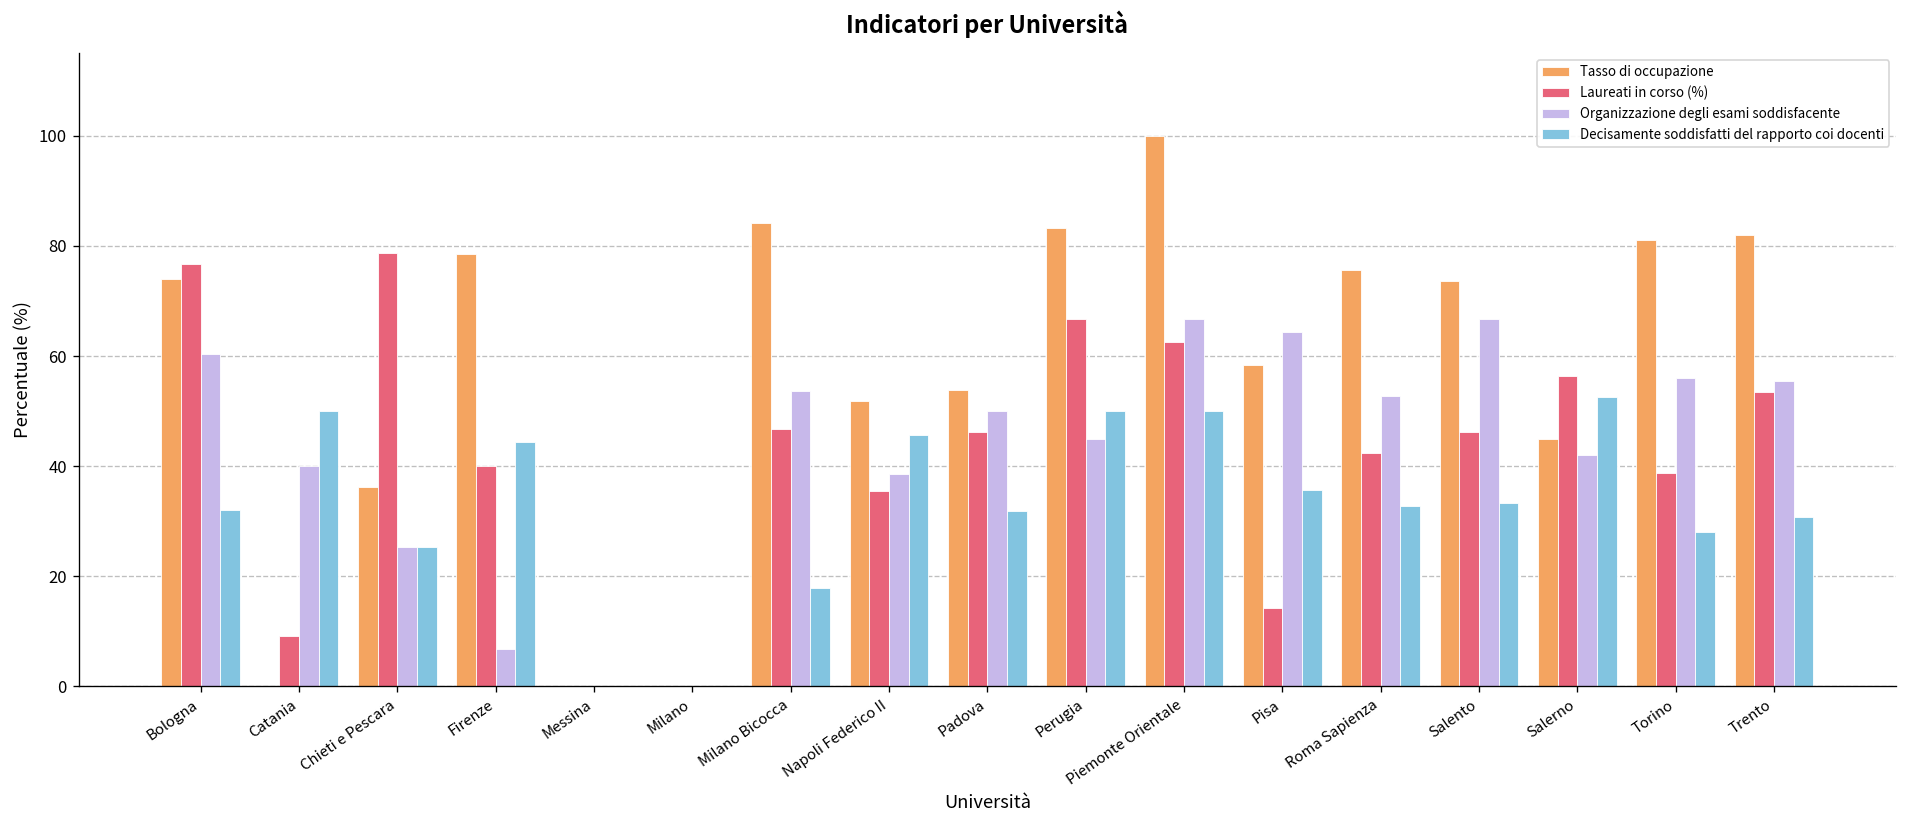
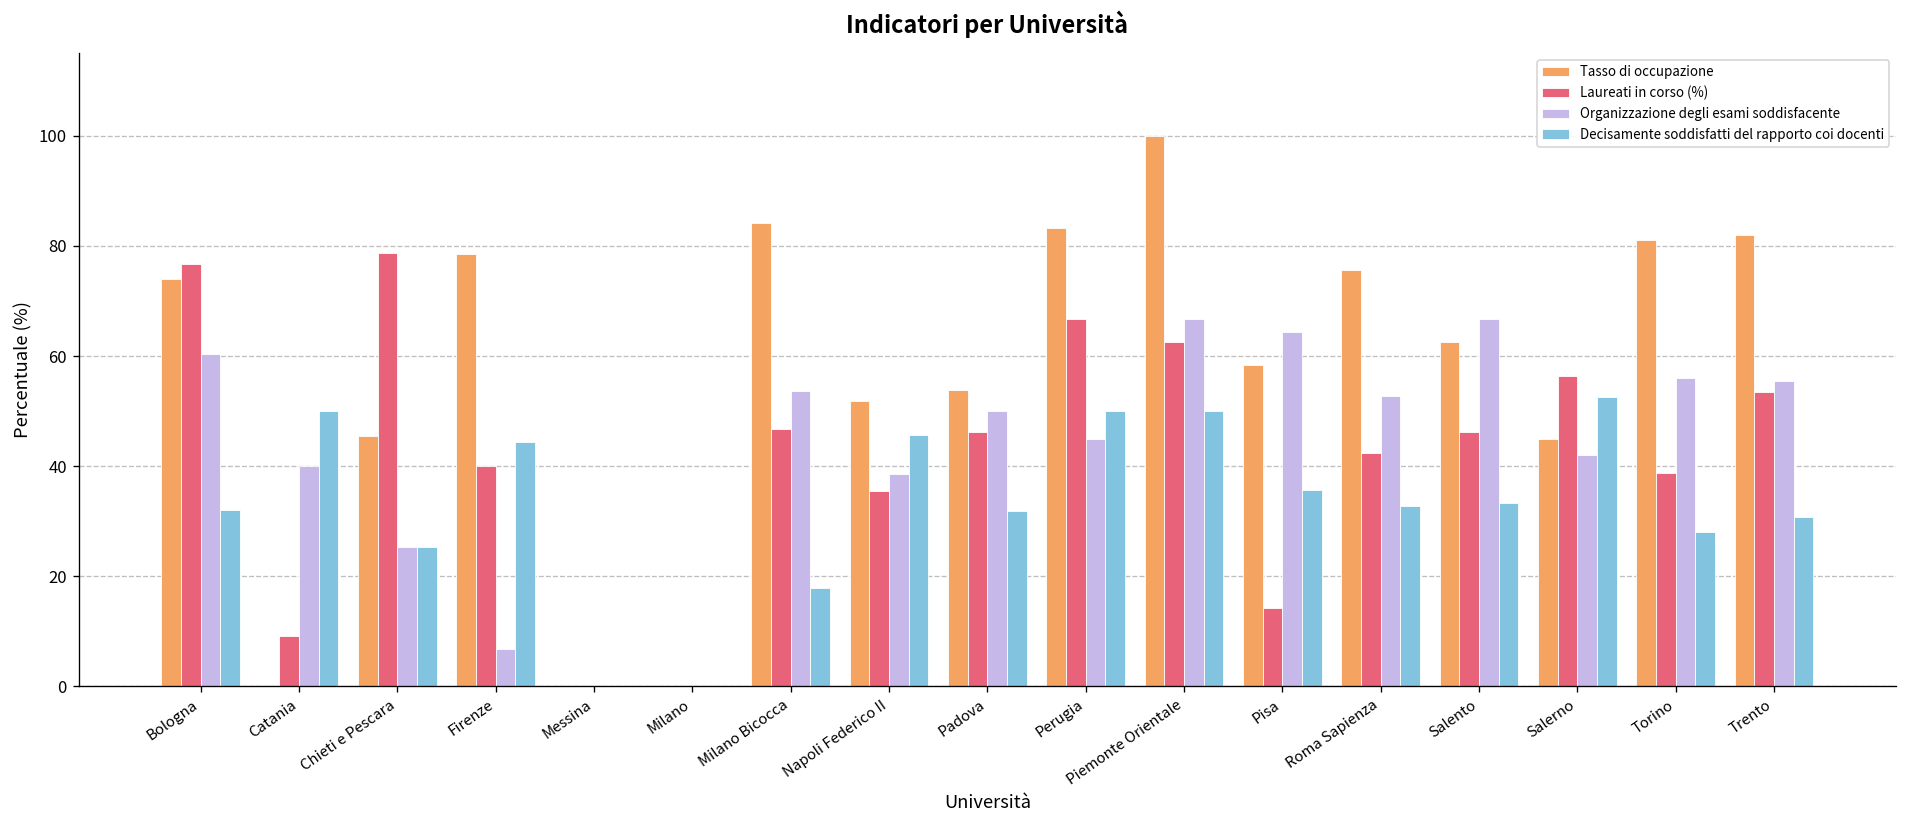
Tasso di occupazione, Chieti e Pescara: 36 -> 46
Tasso di occupazione, Salento: 74 -> 63
